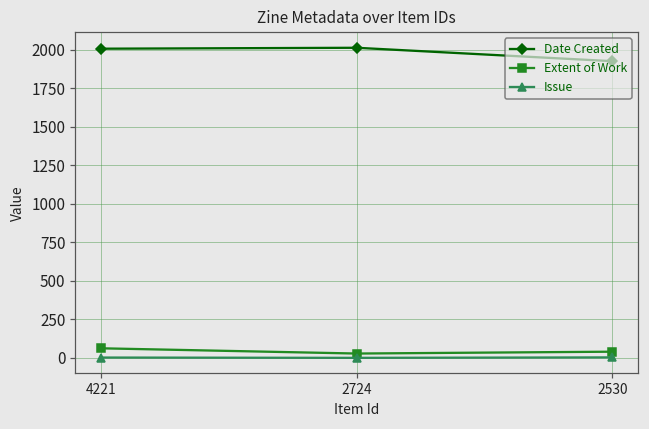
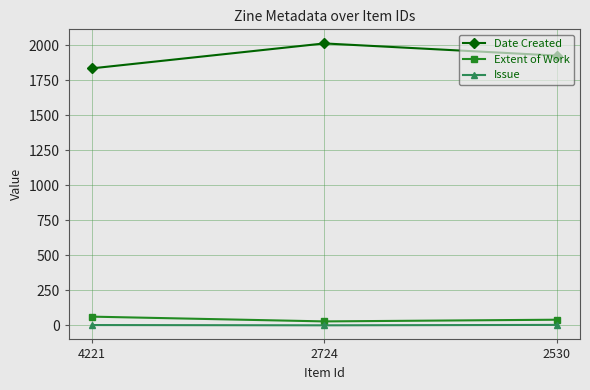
Date Created, 4221: 2010 -> 1830
